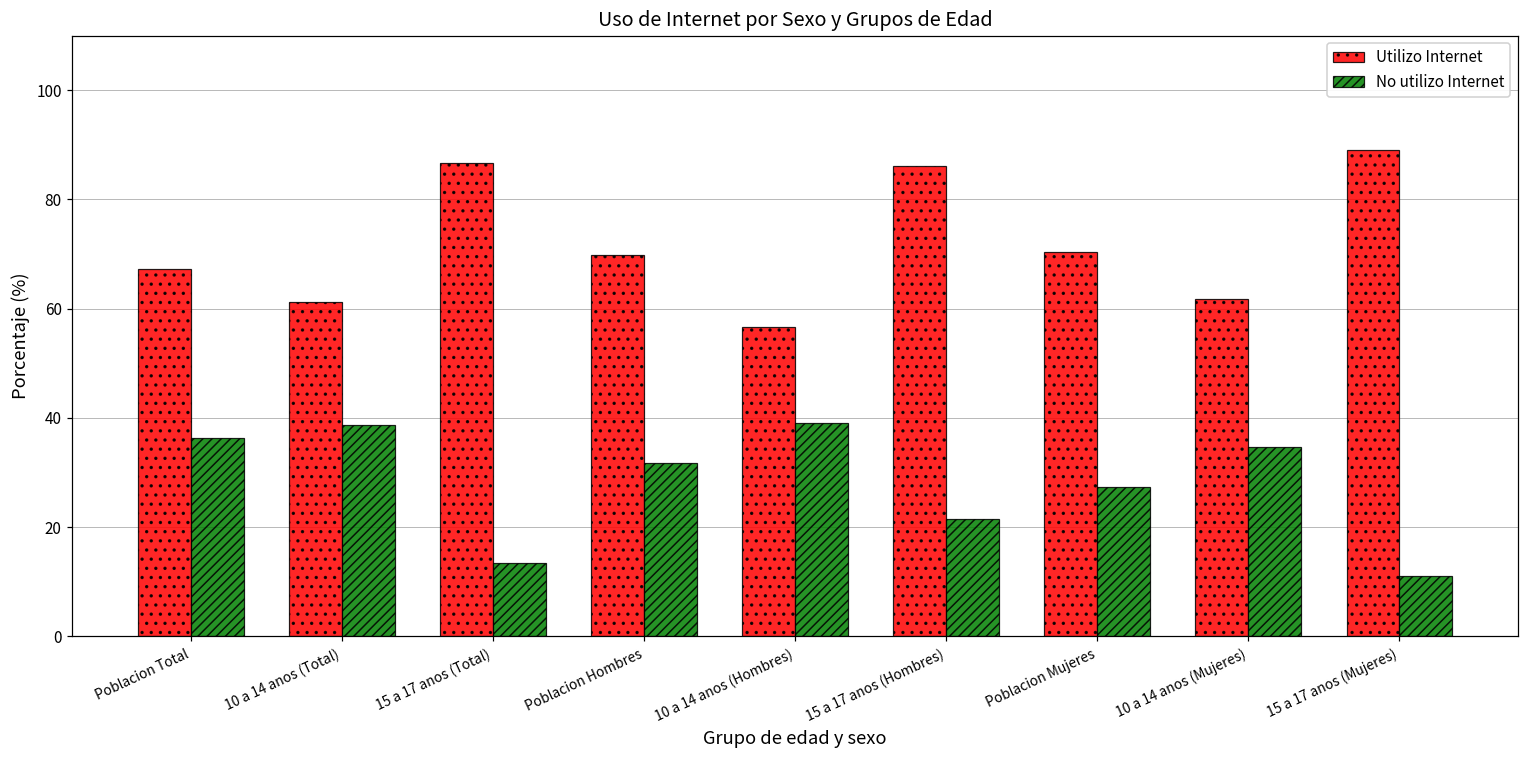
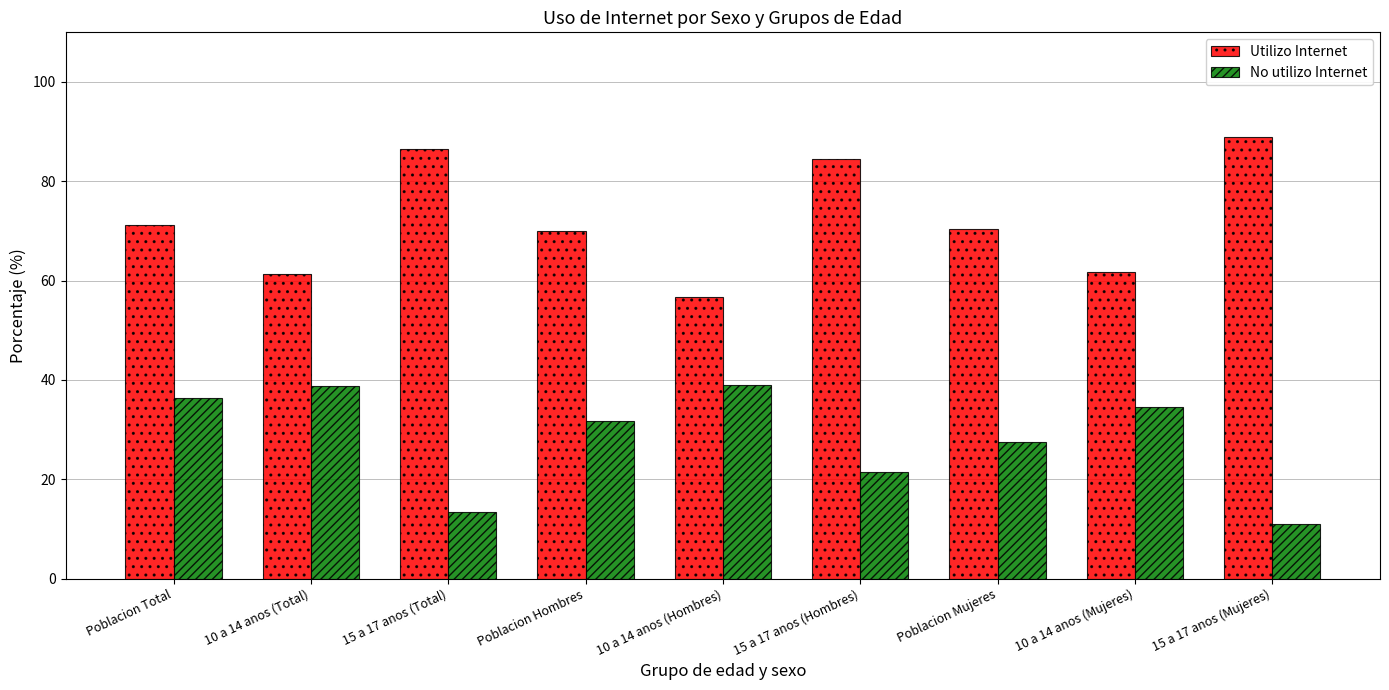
Utilizo Internet, Poblacion Total: 67 -> 71
Utilizo Internet, 15 a 17 anos (Hombres): 86 -> 84
